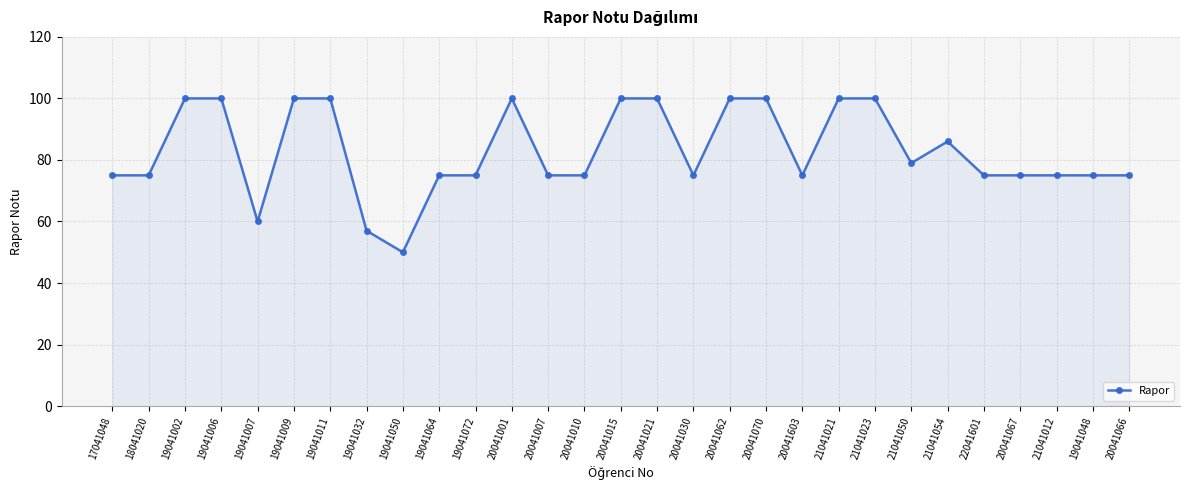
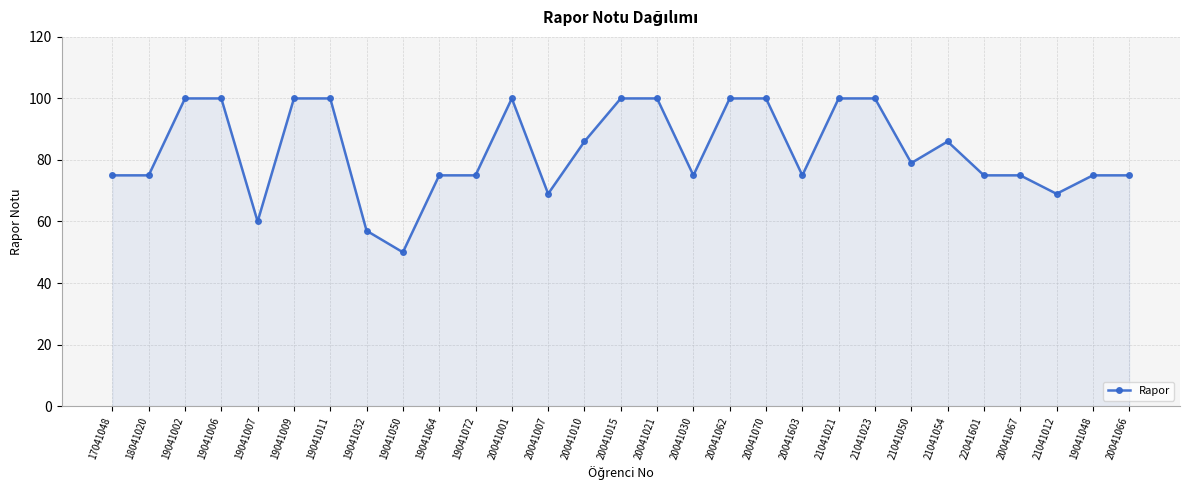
20041007: 75 -> 69
20041010: 75 -> 86
21041012: 75 -> 69
